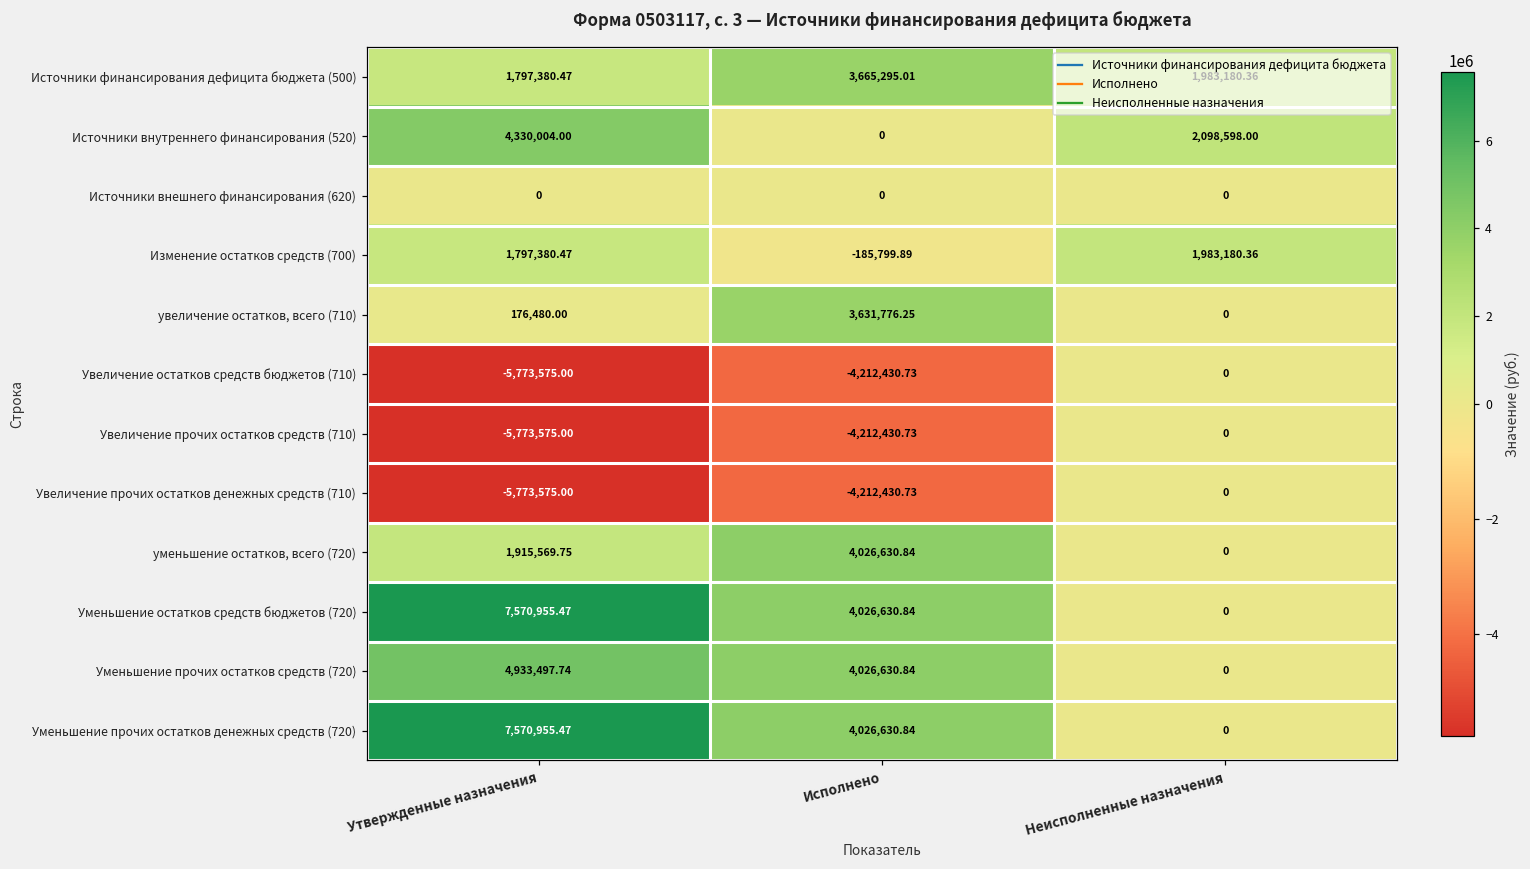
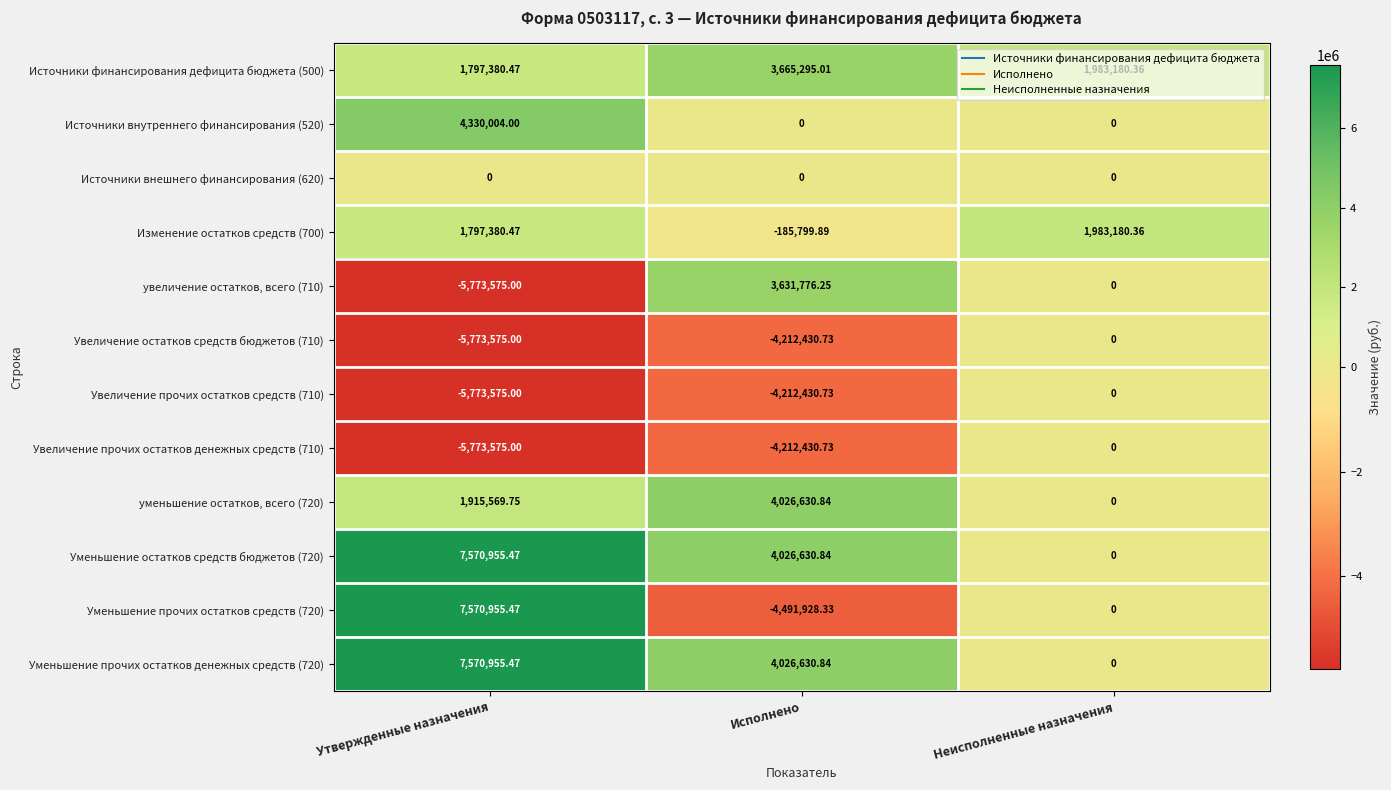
Источники внутреннего финансирования (520), Неисполненные назначения: 2,098,598.00 -> 0
увеличение остатков, всего (710), Утвержденные назначения: 176,480.00 -> -5,773,575.00
Уменьшение прочих остатков средств (720), Утвержденные назначения: 4,933,497.74 -> 7,570,955.47
Уменьшение прочих остатков средств (720), Исполнено: 4,026,630.84 -> -4,491,928.33
